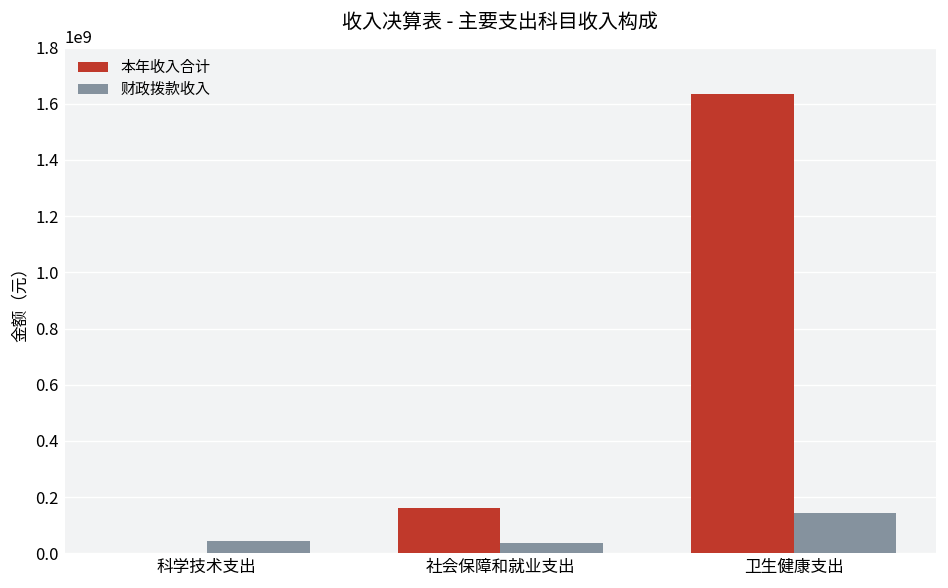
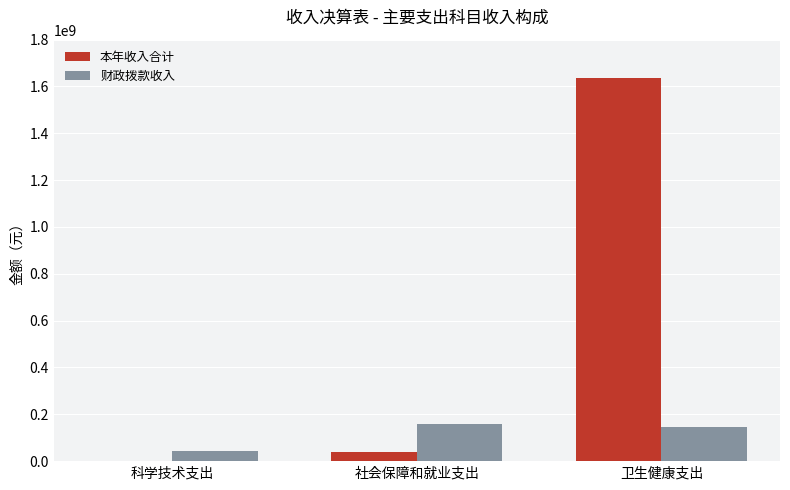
本年收入合计, 社会保障和就业支出: 160000000 -> 40000000
财政拨款收入, 社会保障和就业支出: 40000000 -> 160000000
